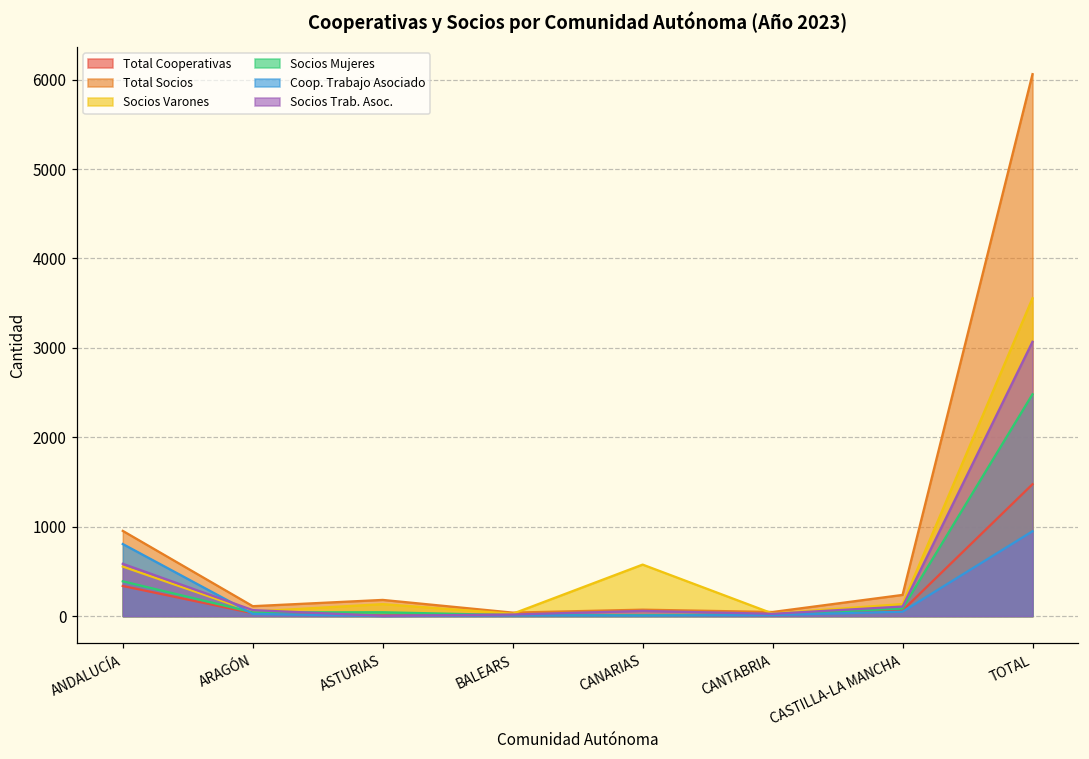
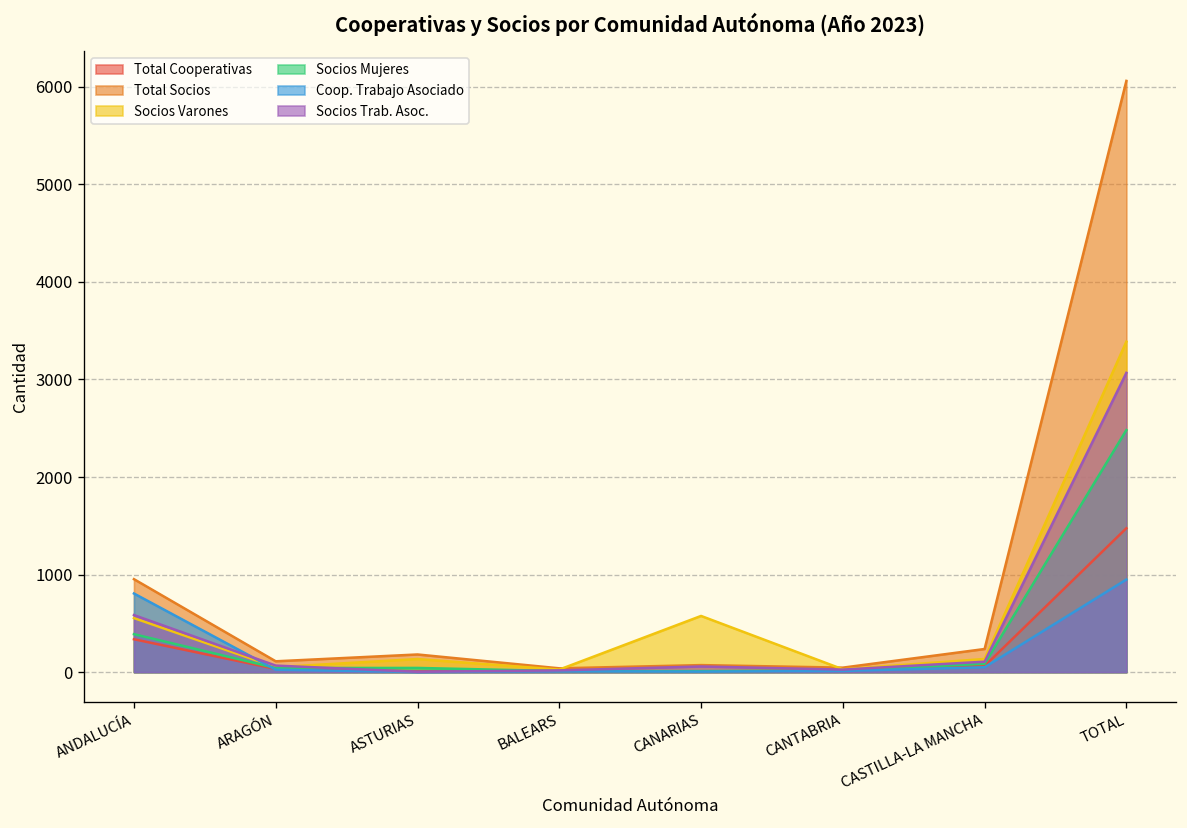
Socios Varones, TOTAL: 3600 -> 3400
